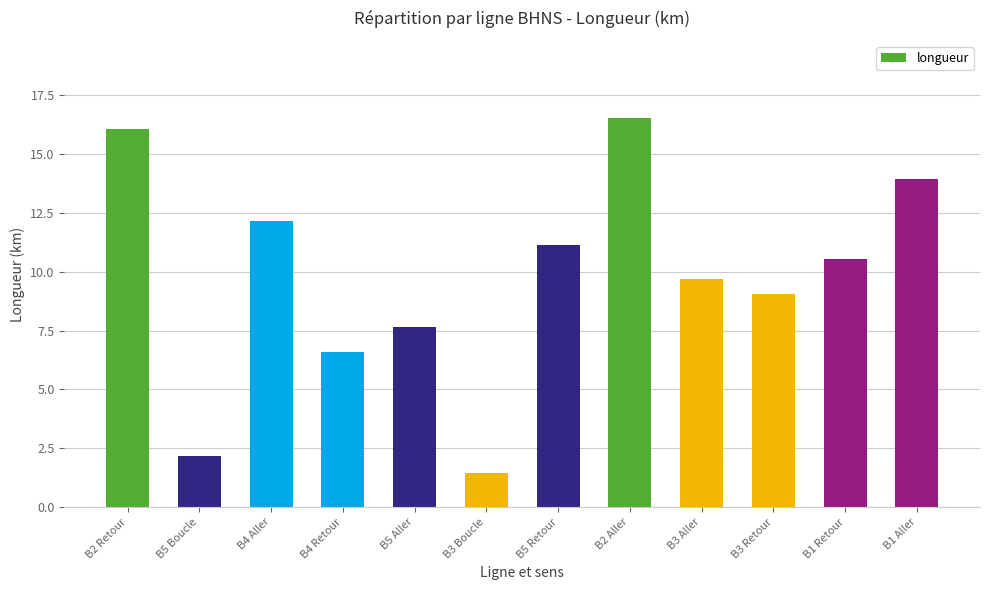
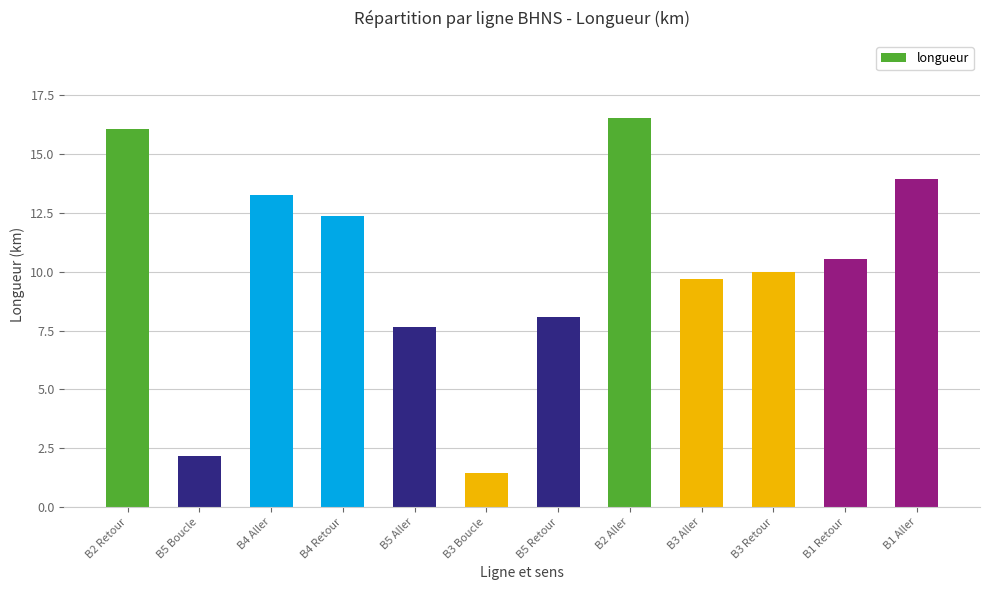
B4 Aller: 12.1 -> 13.3
B4 Retour: 6.6 -> 12.4
B5 Retour: 11.1 -> 8.1
B3 Retour: 9.0 -> 10.0
